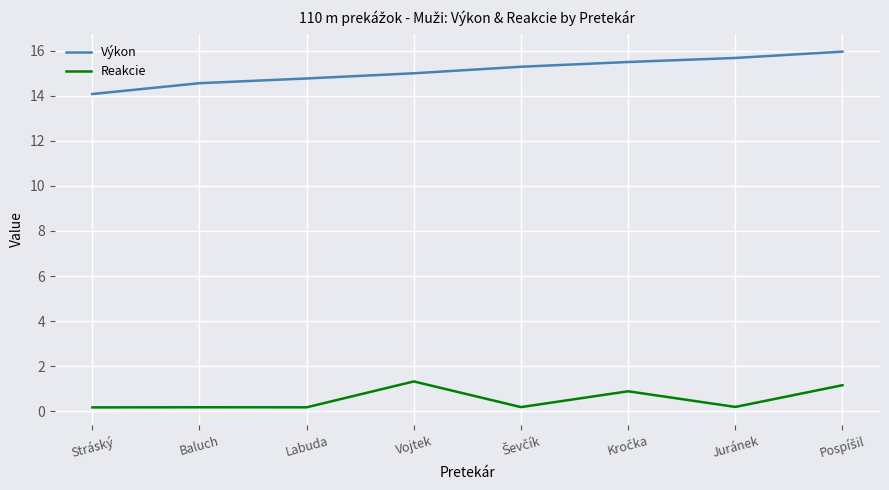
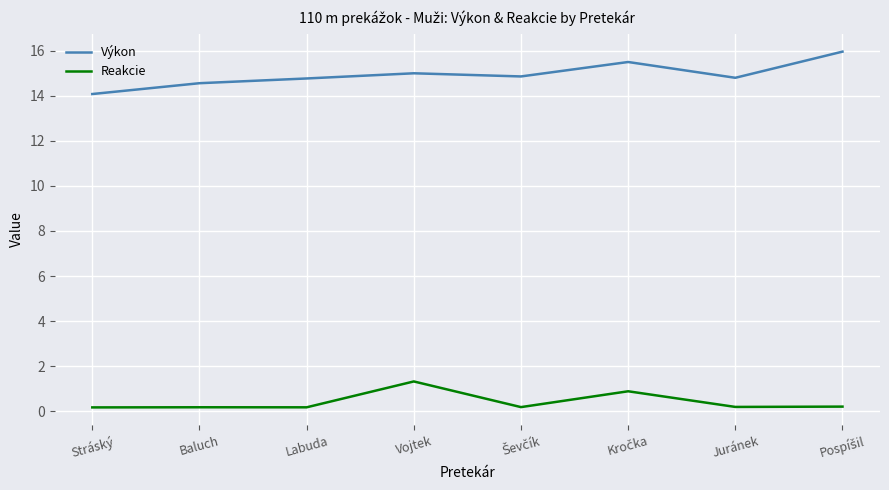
Výkon, Ševčík: 15.3 -> 14.9
Výkon, Juránek: 15.7 -> 14.8
Reakcie, Pospíšil: 1.2 -> 0.2
